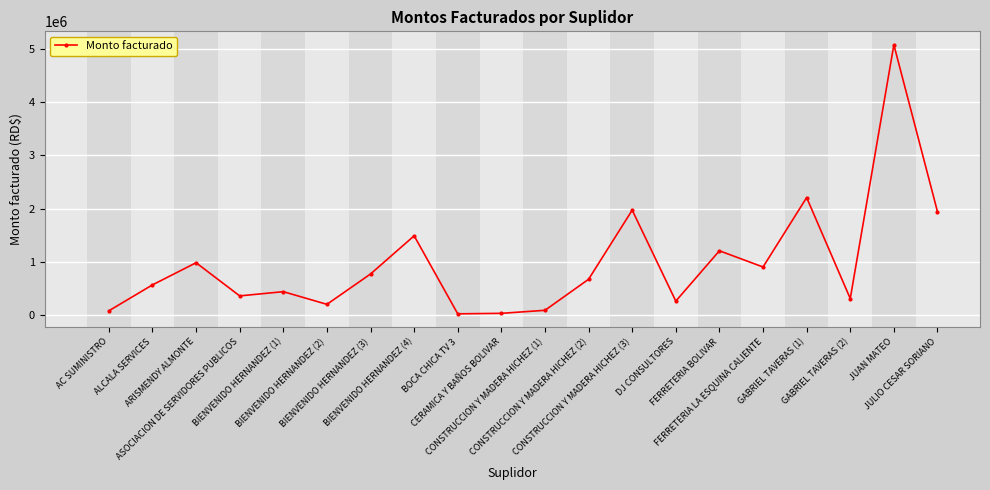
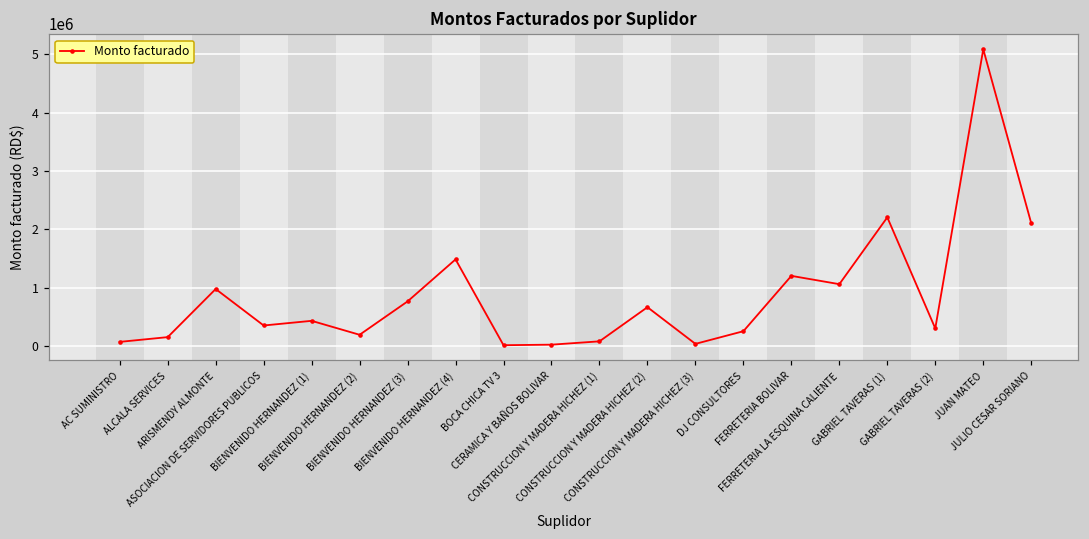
ALCALA SERVICES: 600000 -> 200000
CONSTRUCCION Y MADERA HICHEZ (3): 2000000 -> 0
FERRETERIA LA ESQUINA CALIENTE: 900000 -> 1100000
JULIO CESAR SORIANO: 1900000 -> 2100000
